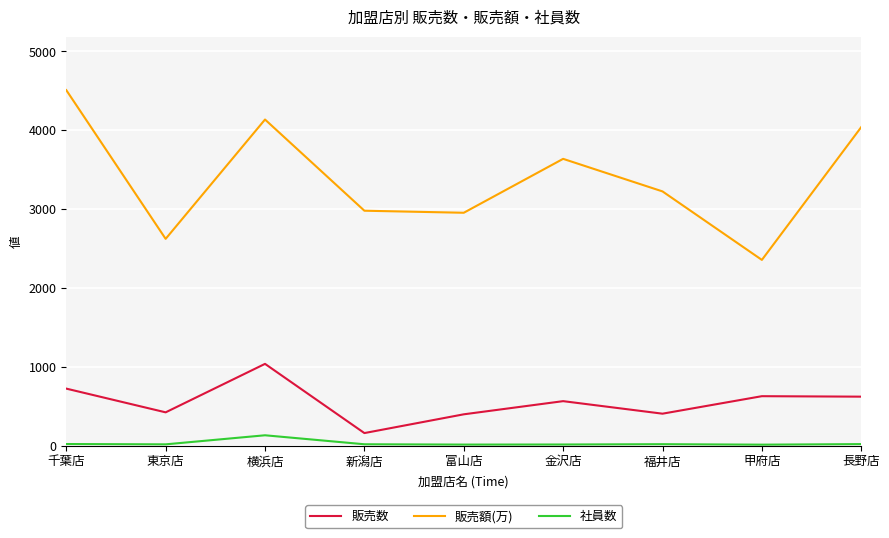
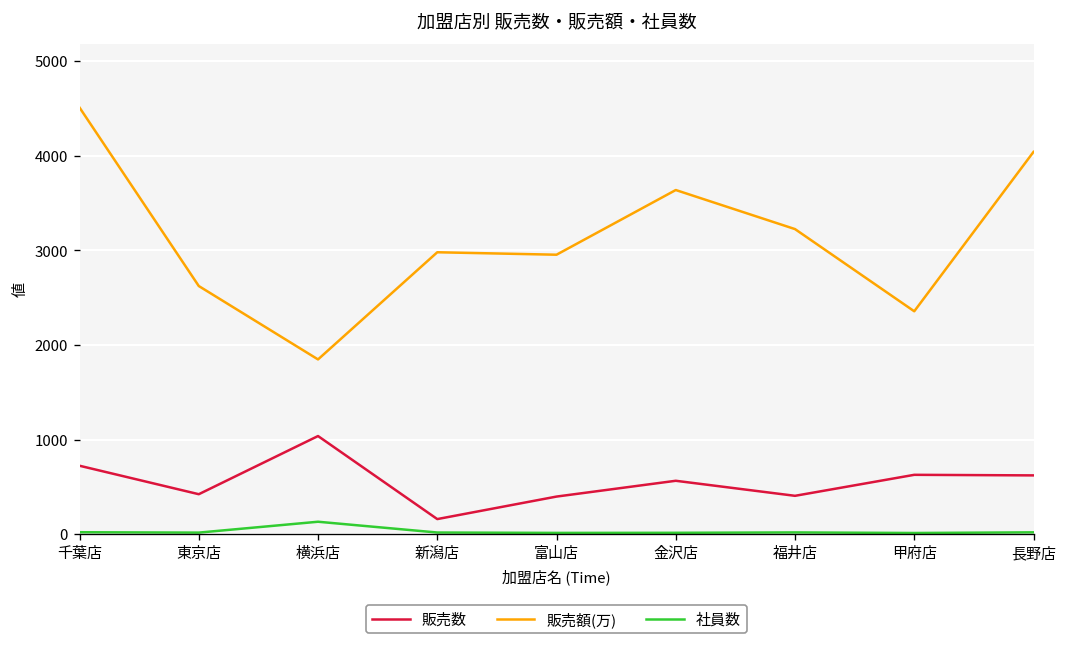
販売額(万), 横浜店: 4100 -> 1800
